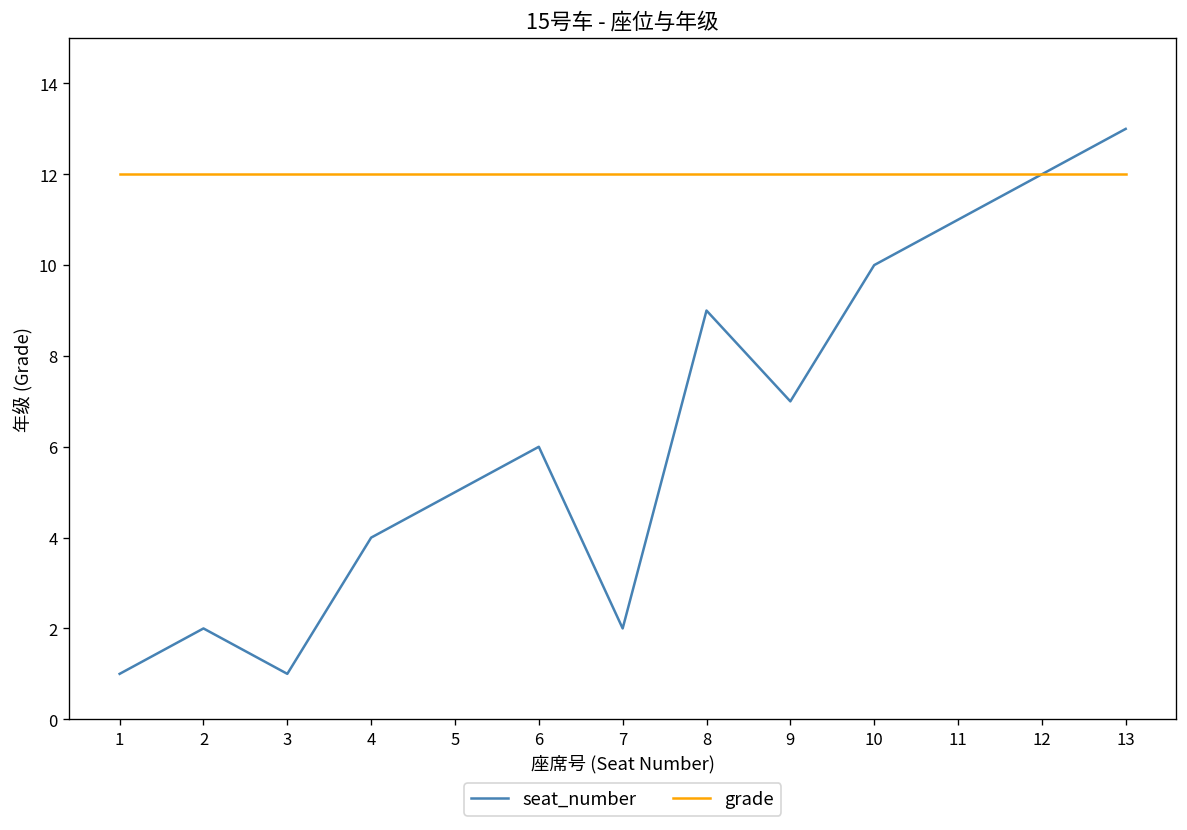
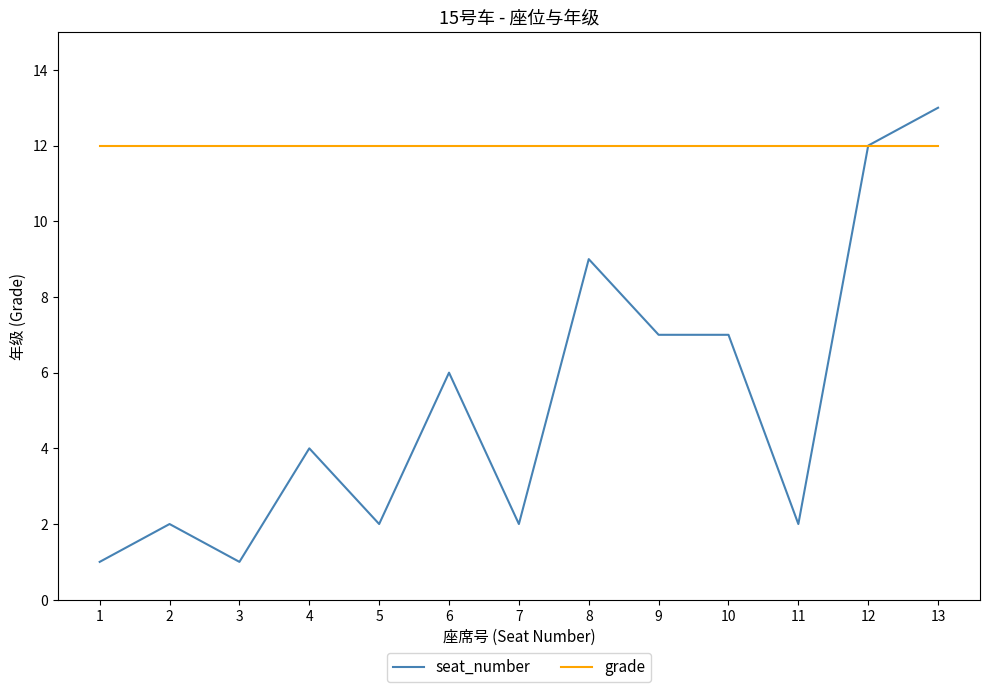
seat_number, 5: 5 -> 2
seat_number, 10: 10 -> 7
seat_number, 11: 11 -> 2
